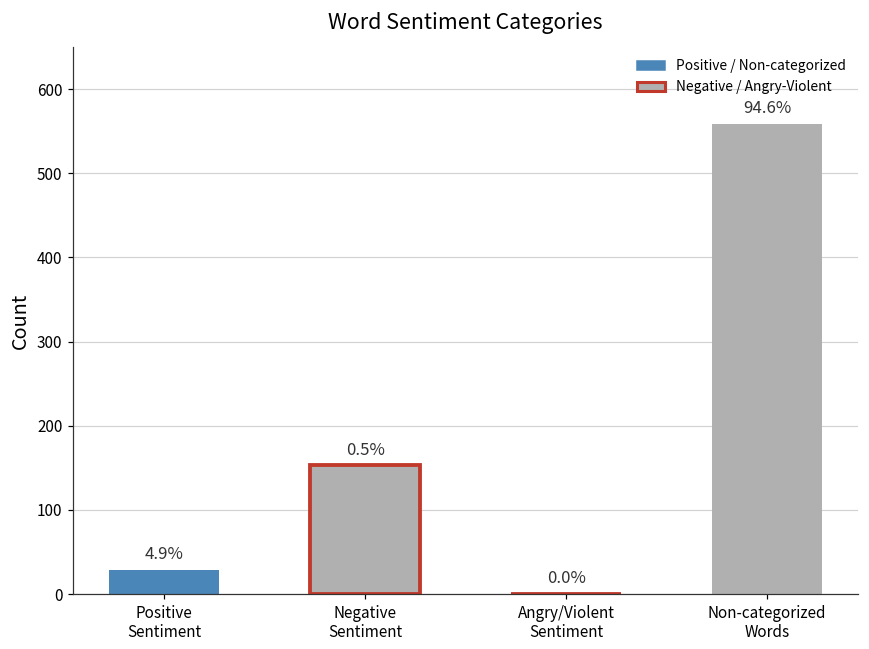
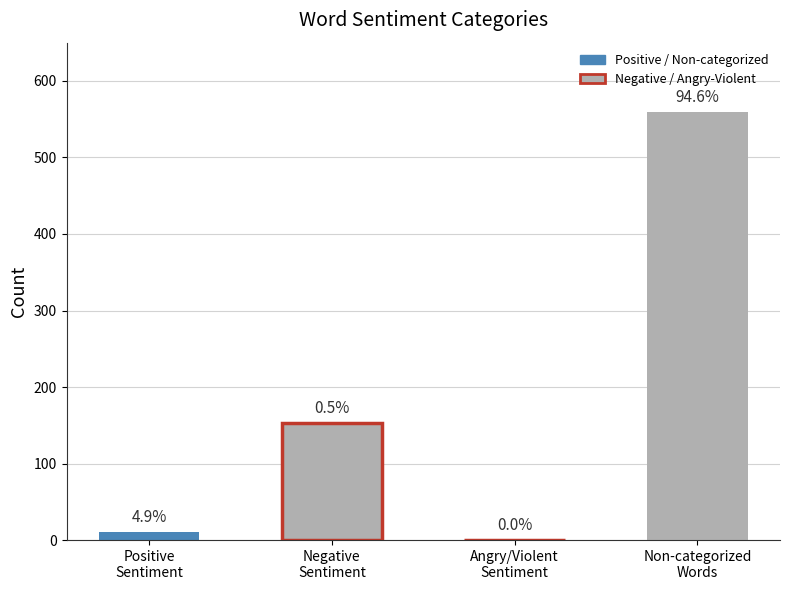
Positive Sentiment: 30 -> 10
